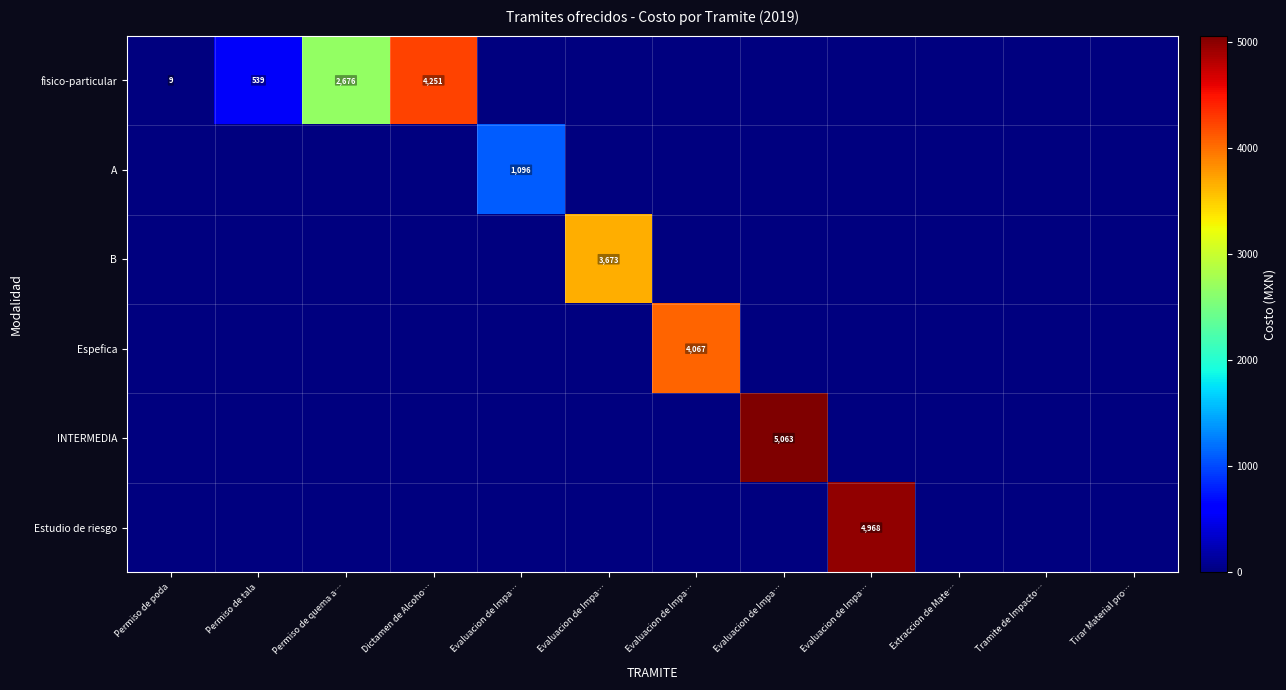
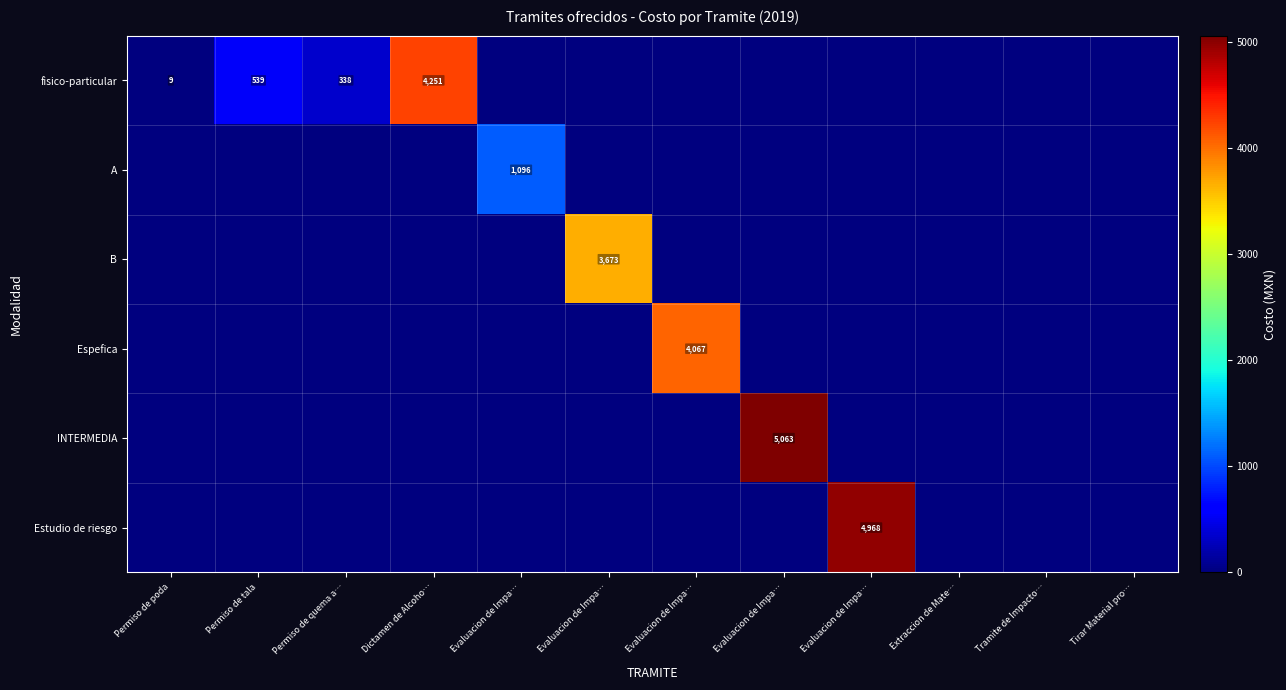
fisico-particular, Permiso de quema a…: 2,676 -> 338
